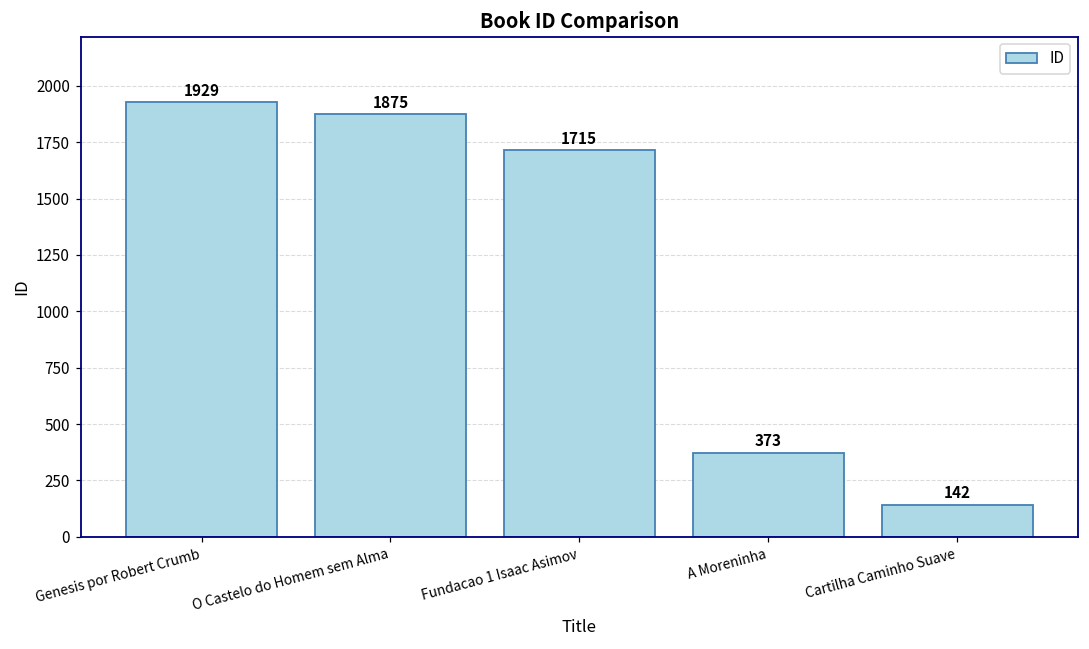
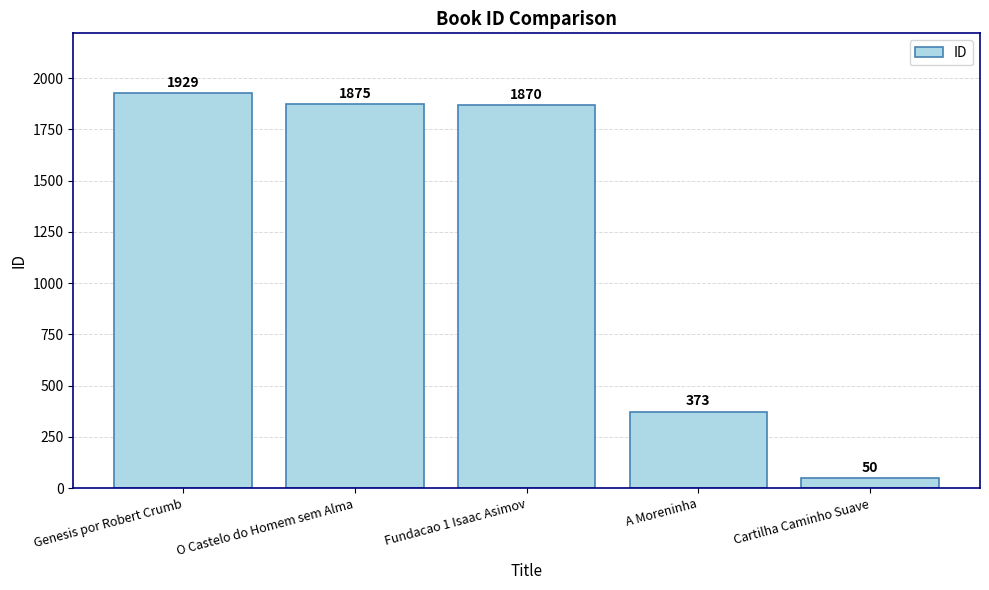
Fundacao 1 Isaac Asimov: 1715 -> 1870
Cartilha Caminho Suave: 142 -> 50
